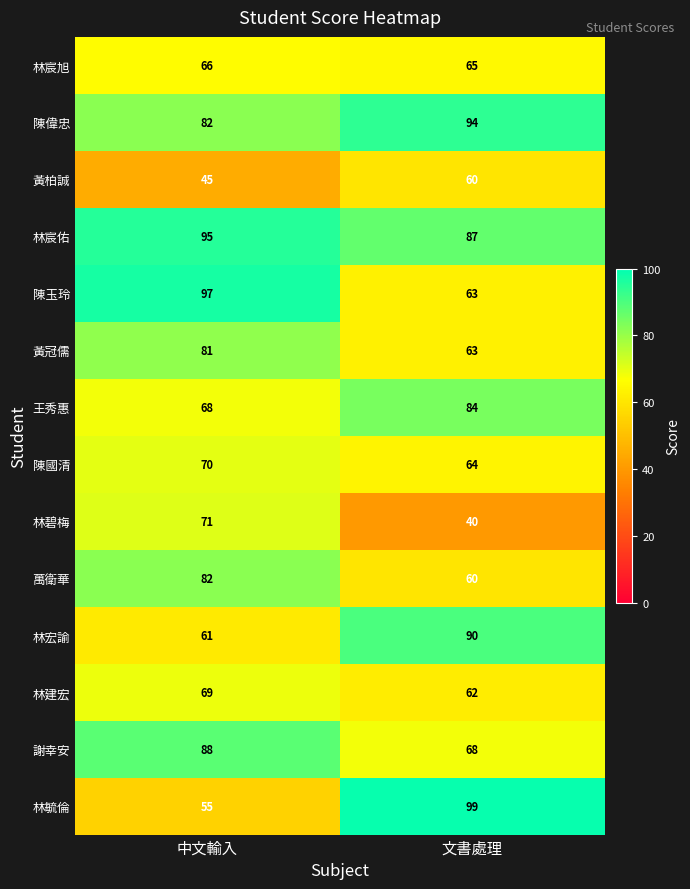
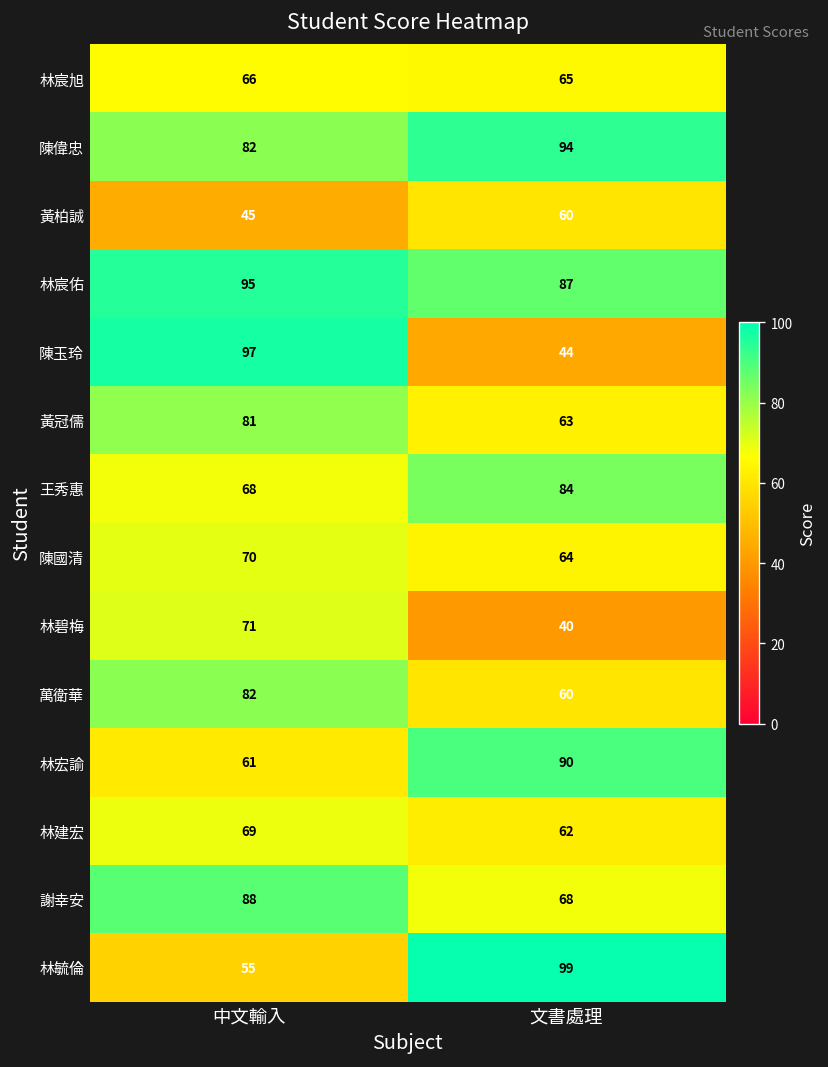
陳玉玲, 文書處理: 63 -> 44
